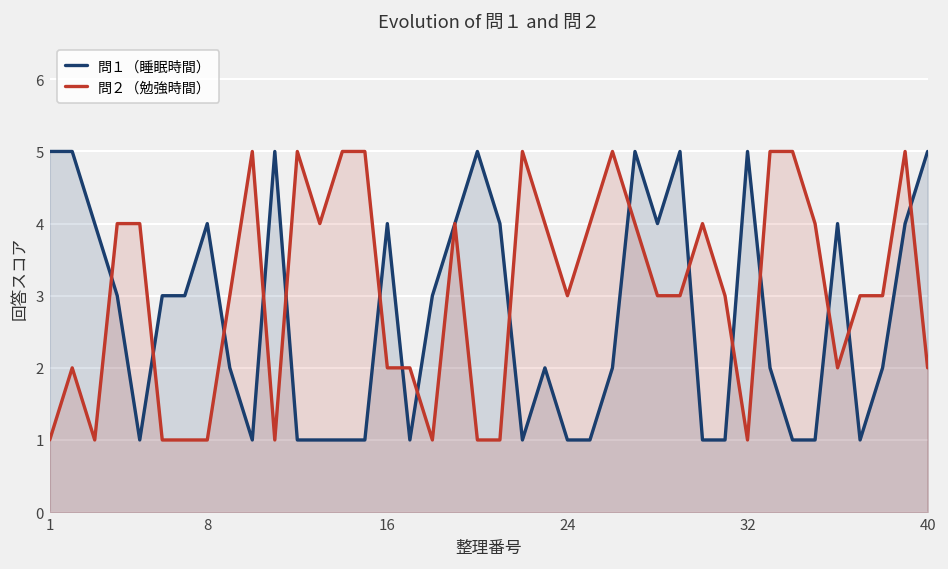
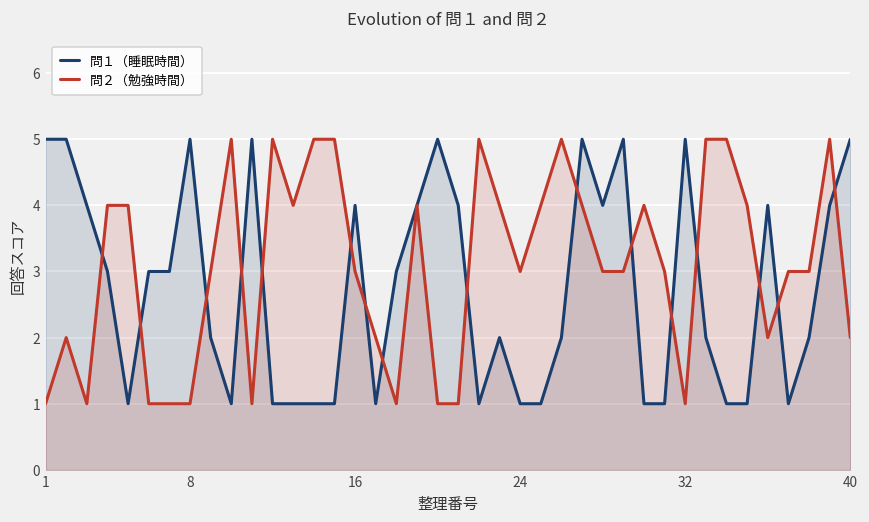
問１（睡眠時間）, 8: 4 -> 5
問２（勉強時間）, 16: 2 -> 3
